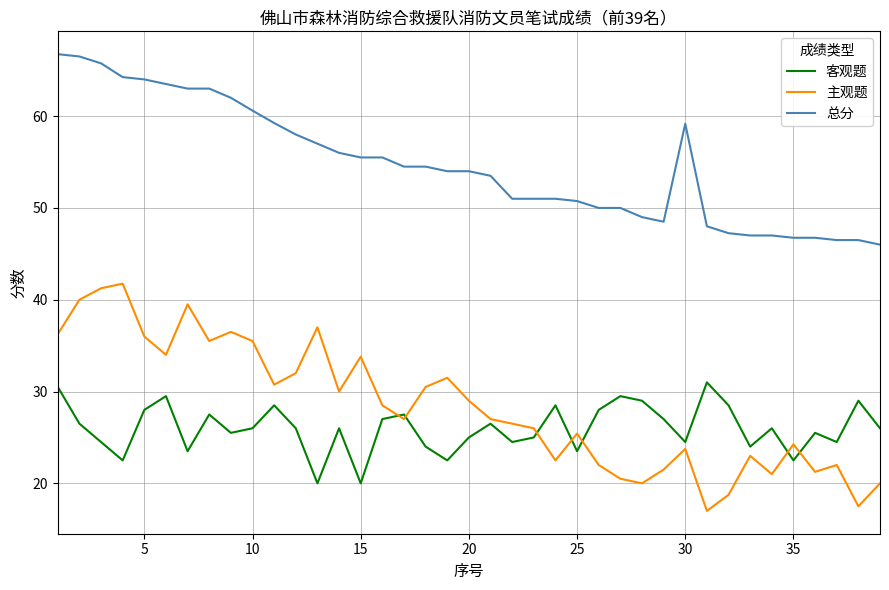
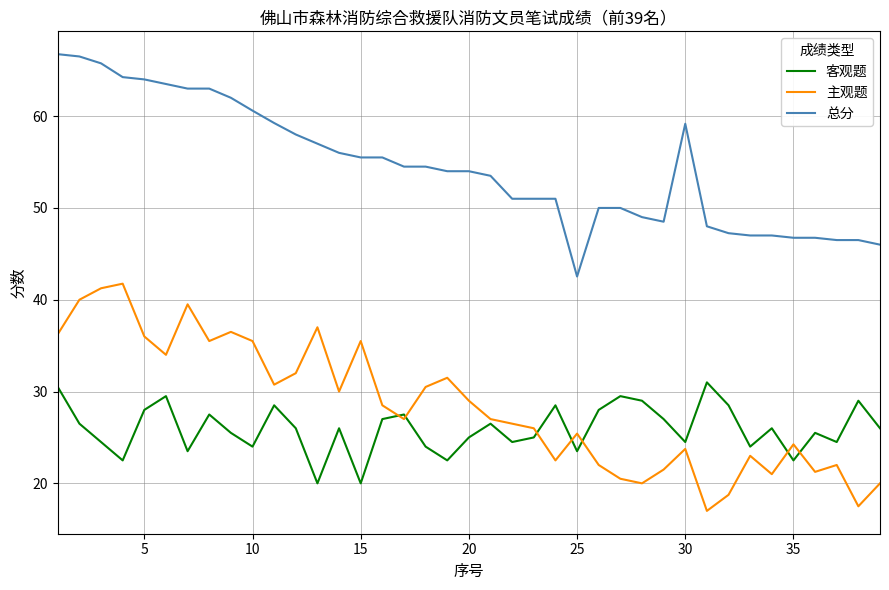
客观题, 10: 26 -> 24
主观题, 15: 34 -> 36
总分, 25: 51 -> 43
